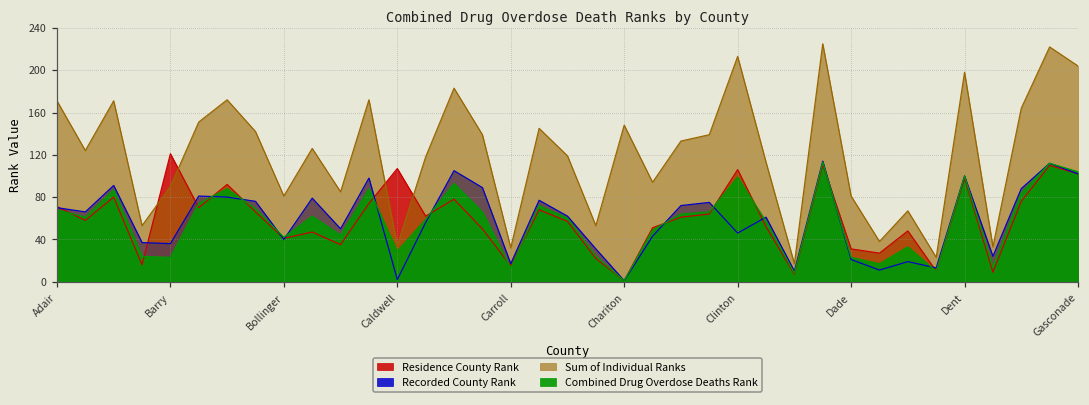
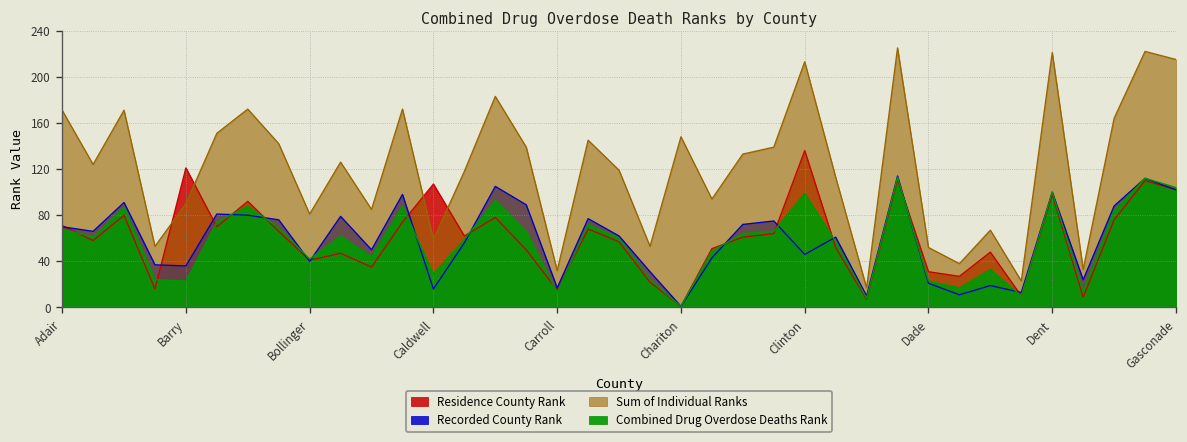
Recorded County Rank, Caldwell: 0 -> 20
Sum of Individual Ranks, Caldwell: 30 -> 60
Residence County Rank, Clinton: 110 -> 140
Sum of Individual Ranks, Dade: 80 -> 50
Sum of Individual Ranks, Dent: 200 -> 220
Sum of Individual Ranks, Gasconade: 200 -> 220
